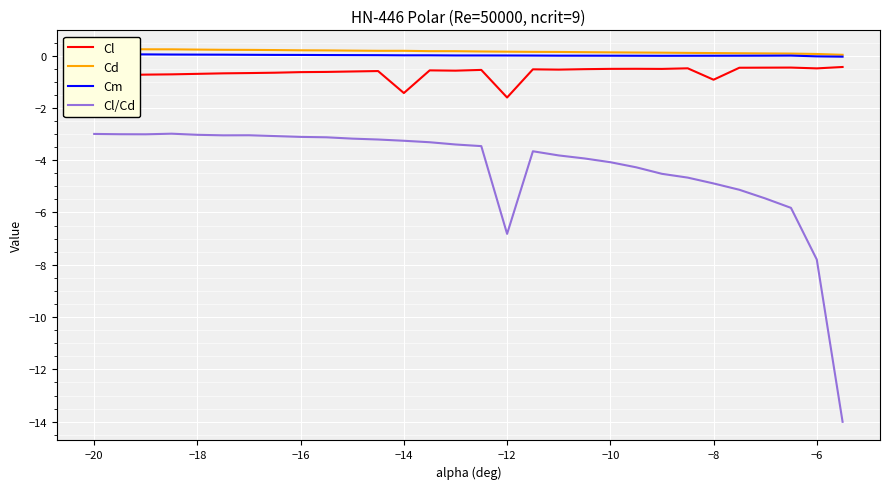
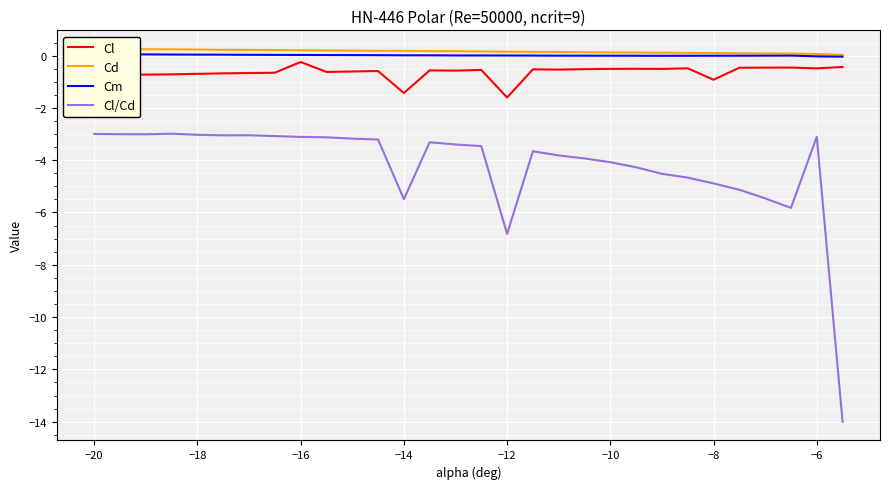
Cl, −16: -0.6 -> -0.2
Cl/Cd, −14: -3.3 -> -5.5
Cl/Cd, −6: -7.8 -> -3.1
